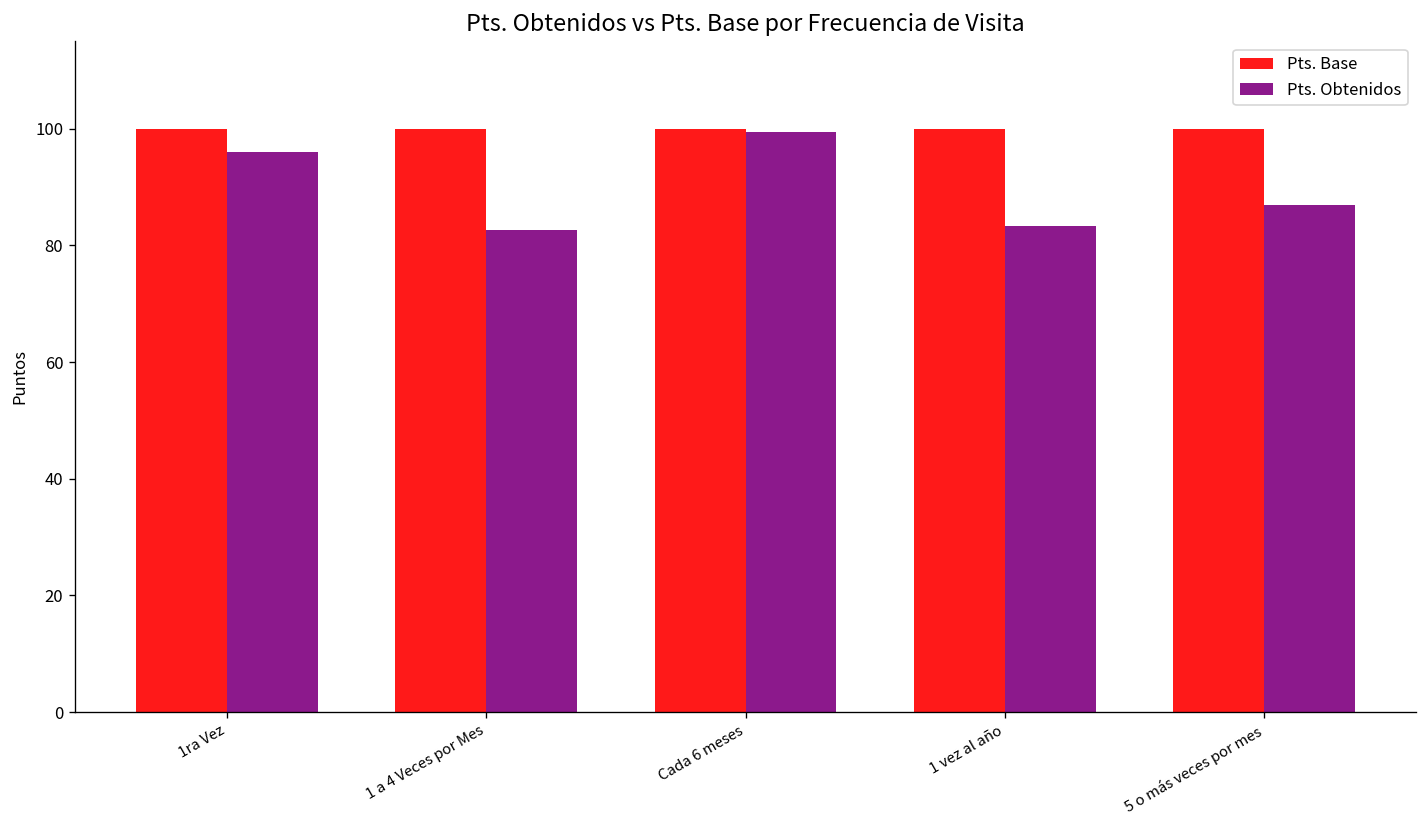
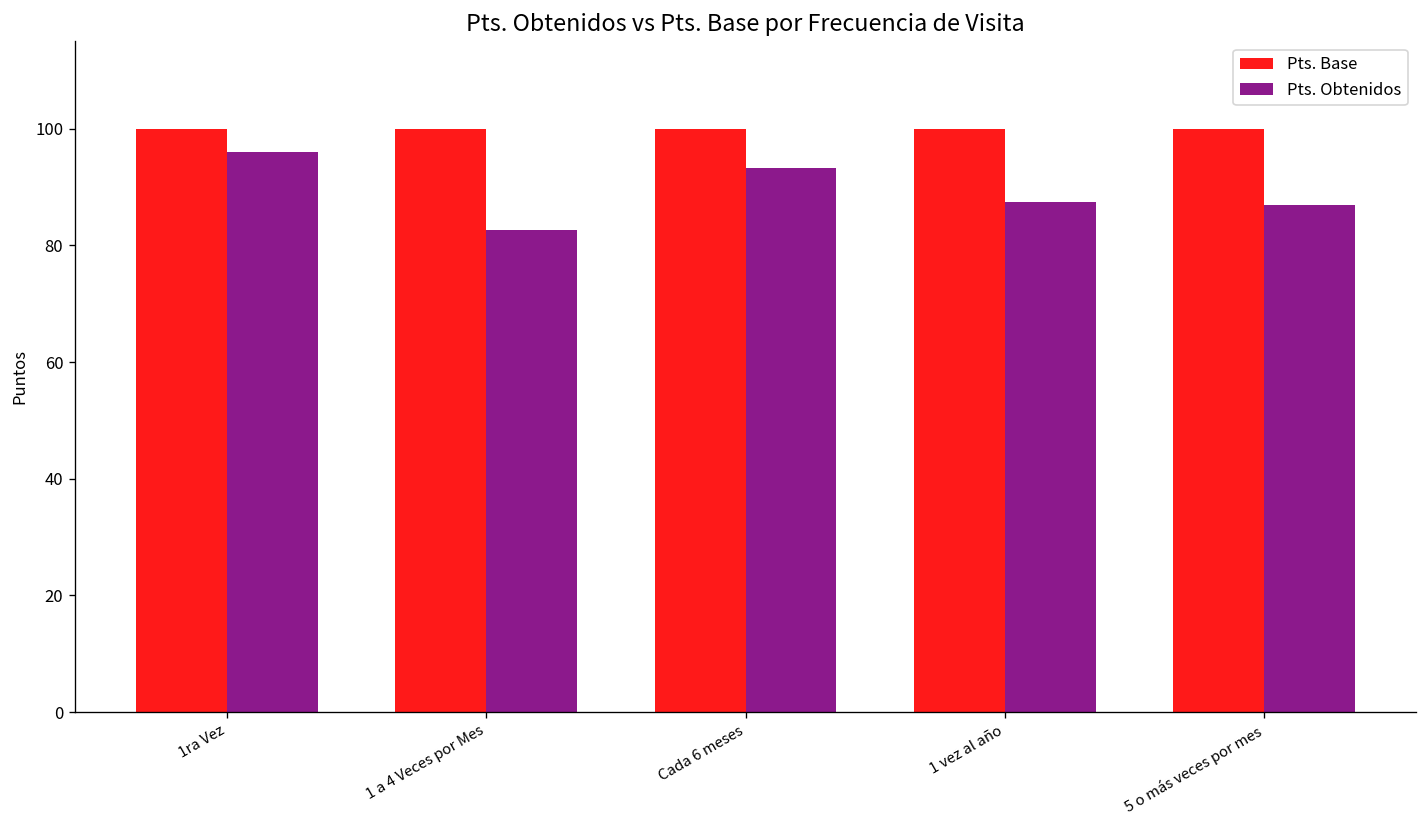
Pts. Obtenidos, Cada 6 meses: 99 -> 93
Pts. Obtenidos, 1 vez al año: 83 -> 88
